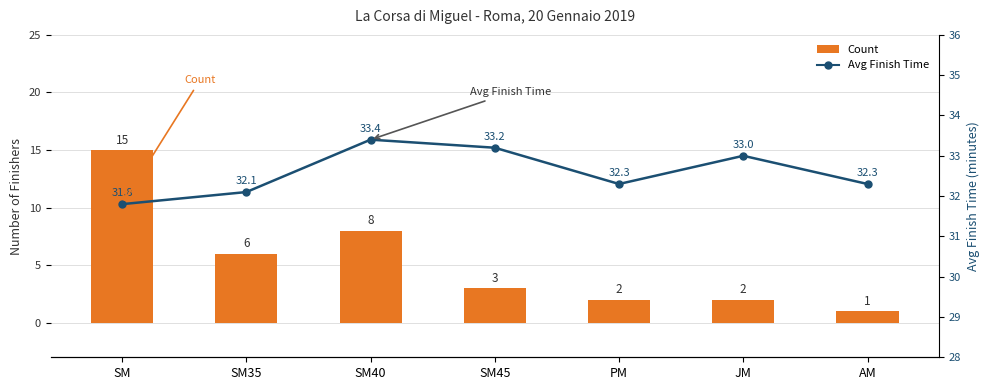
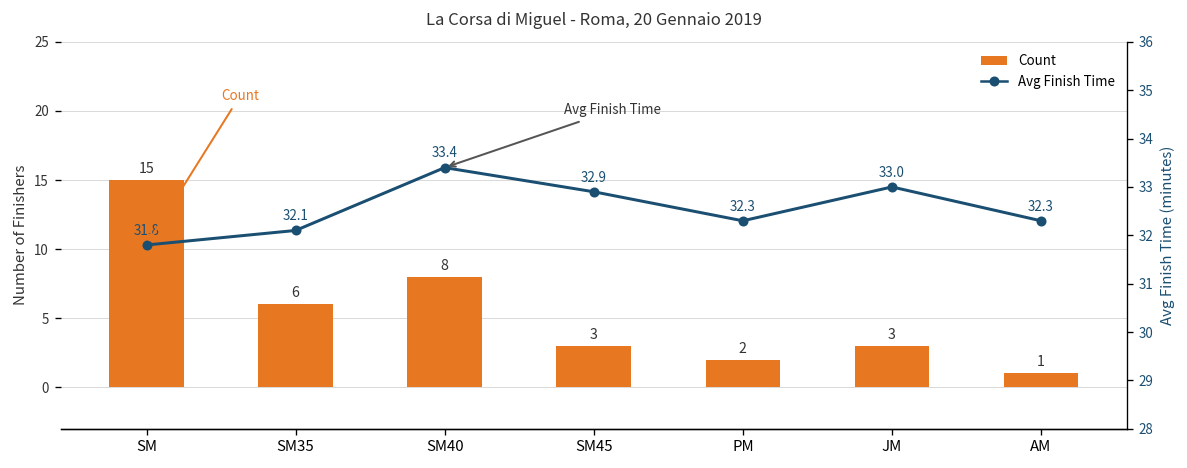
Count, JM: 2 -> 3
Avg Finish Time, SM45: 33.2 -> 32.9
